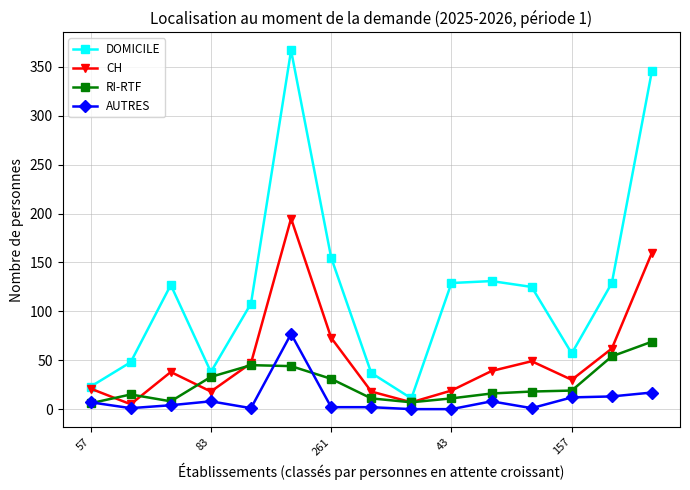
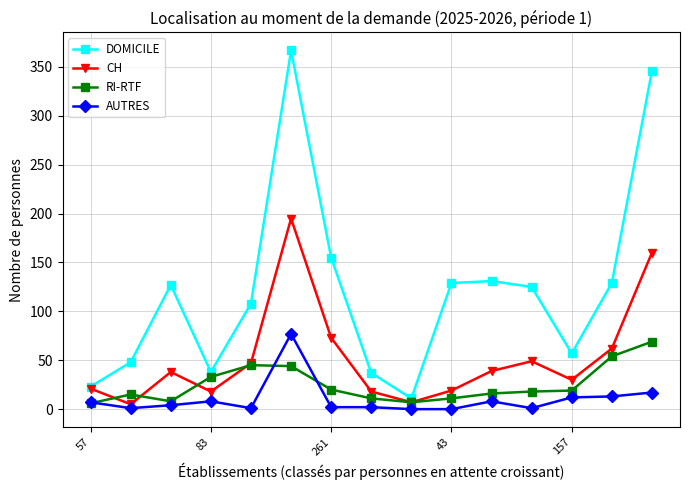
RI-RTF, 261: 30 -> 20
